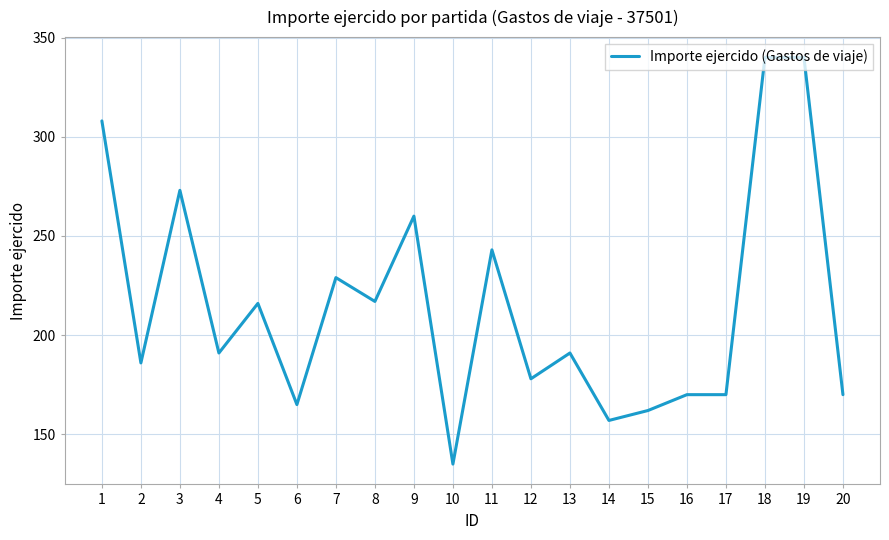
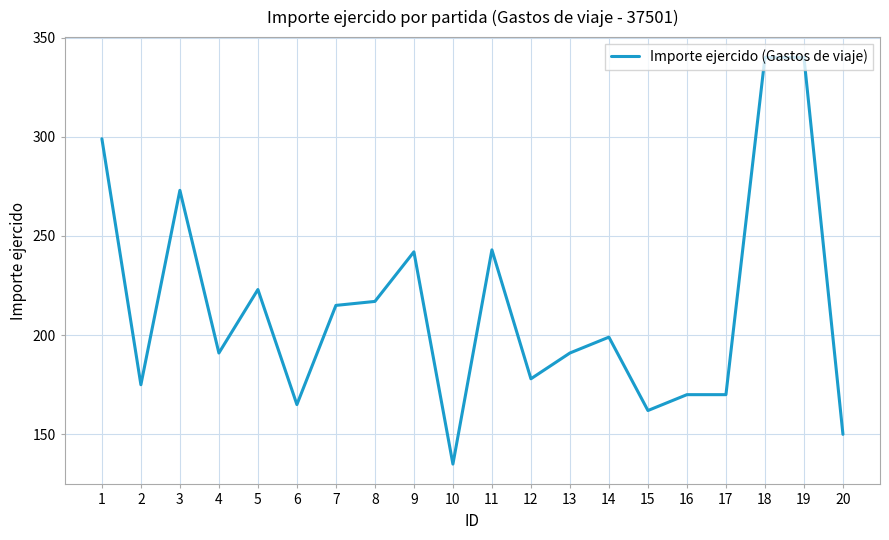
1: 308 -> 299
2: 186 -> 175
5: 216 -> 223
7: 229 -> 215
9: 260 -> 242
14: 157 -> 199
20: 170 -> 150
